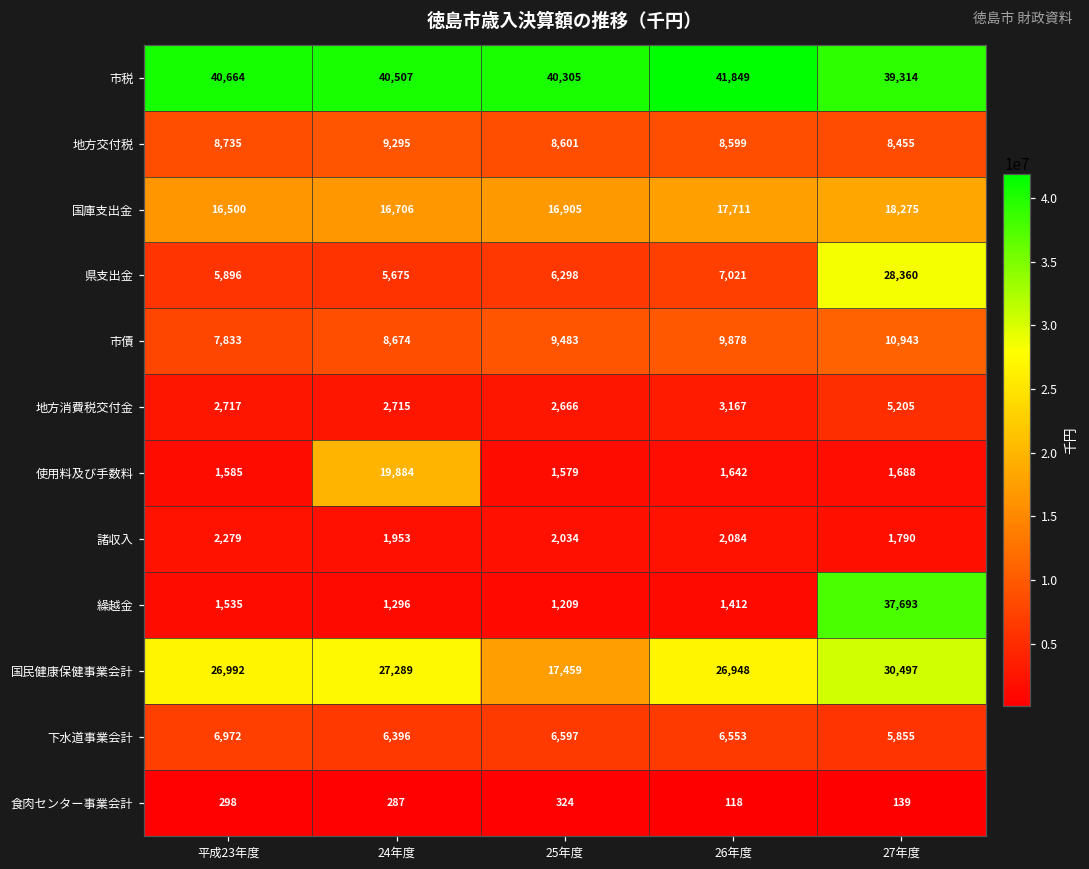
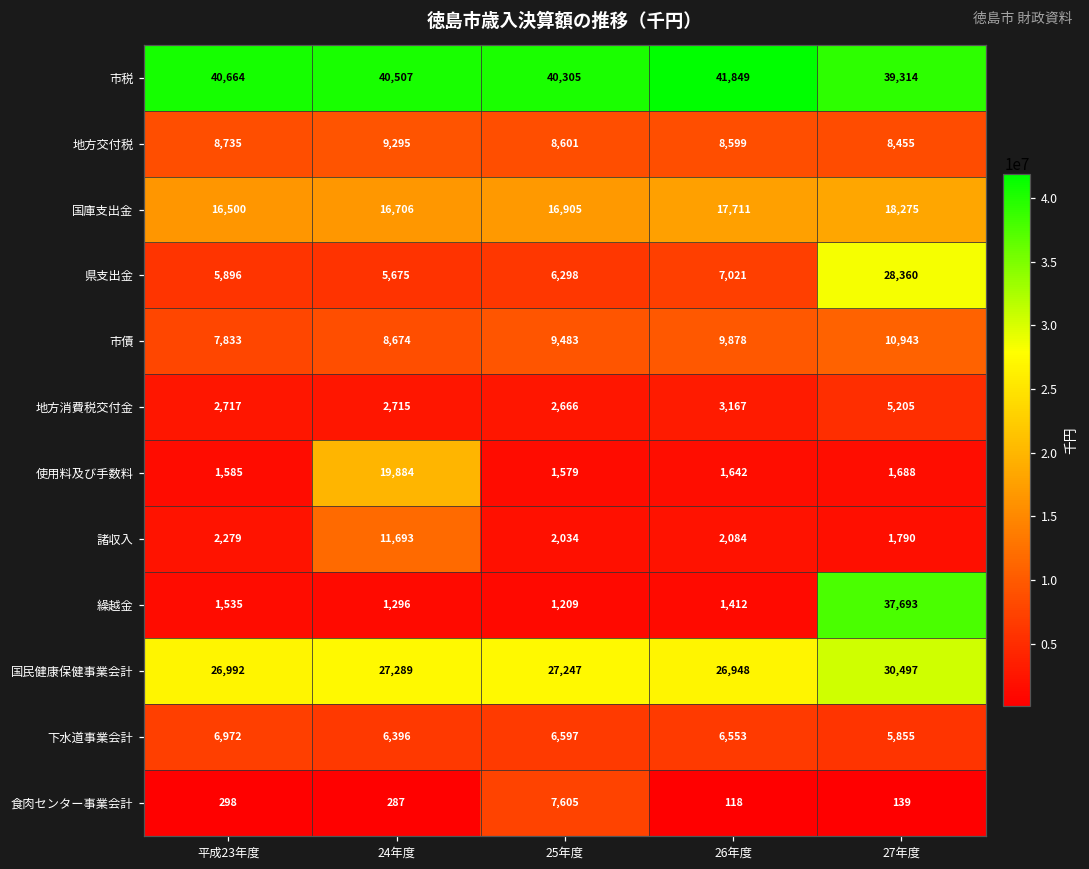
諸収入, 24年度: 1,953 -> 11,693
国民健康保健事業会計, 25年度: 17,459 -> 27,247
食肉センター事業会計, 25年度: 324 -> 7,605
